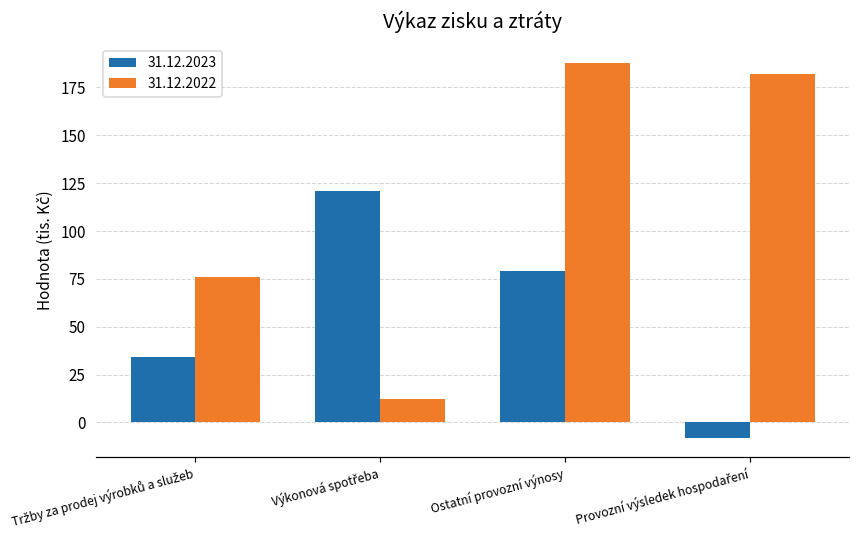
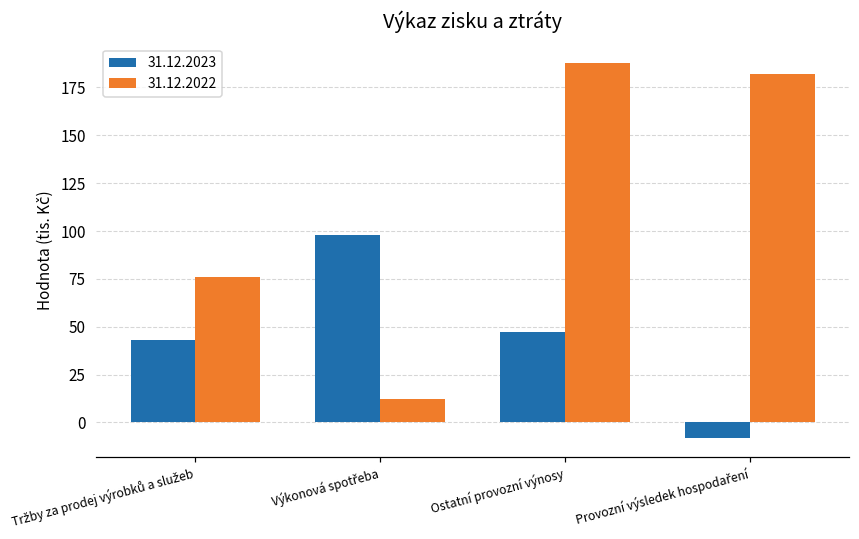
31.12.2023, Tržby za prodej výrobků a služeb: 34 -> 43
31.12.2023, Výkonová spotřeba: 121 -> 98
31.12.2023, Ostatní provozní výnosy: 79 -> 47
